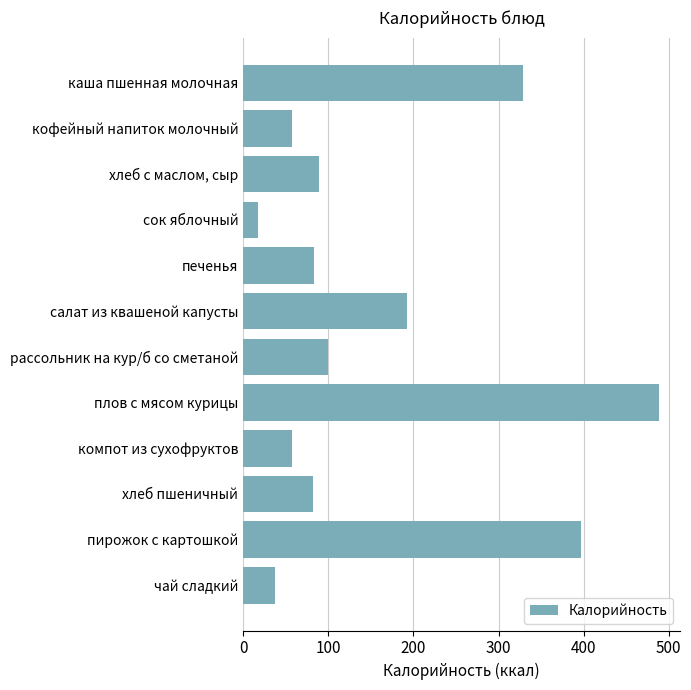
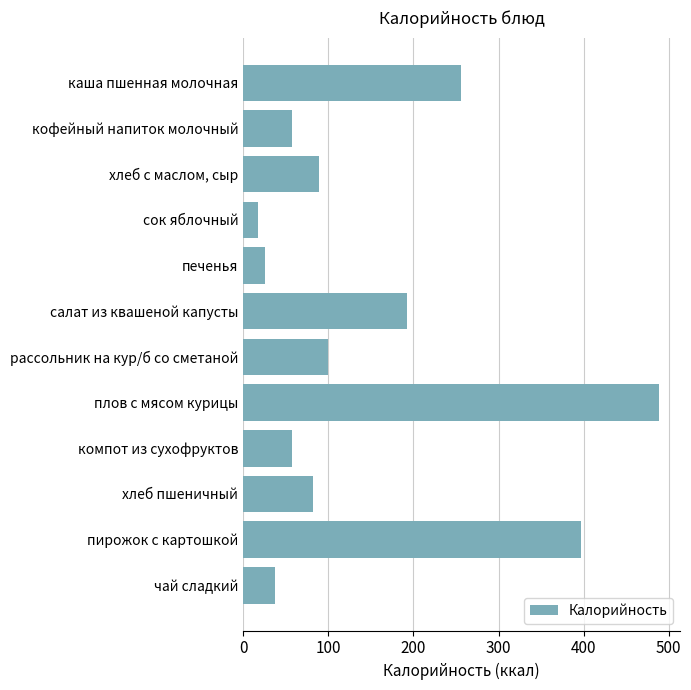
каша пшенная молочная: 330 -> 260
печенья: 80 -> 30
